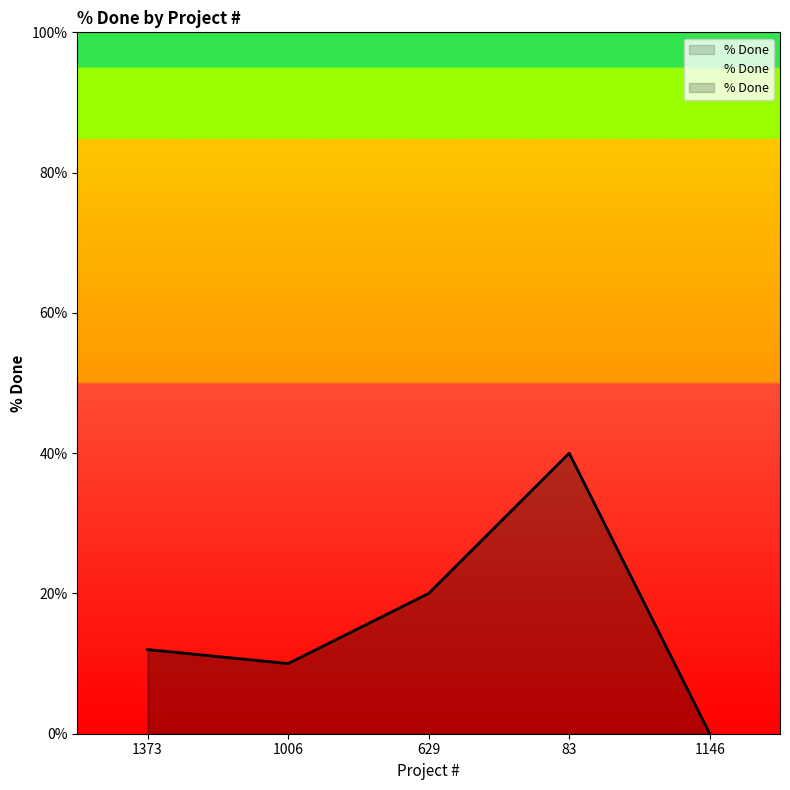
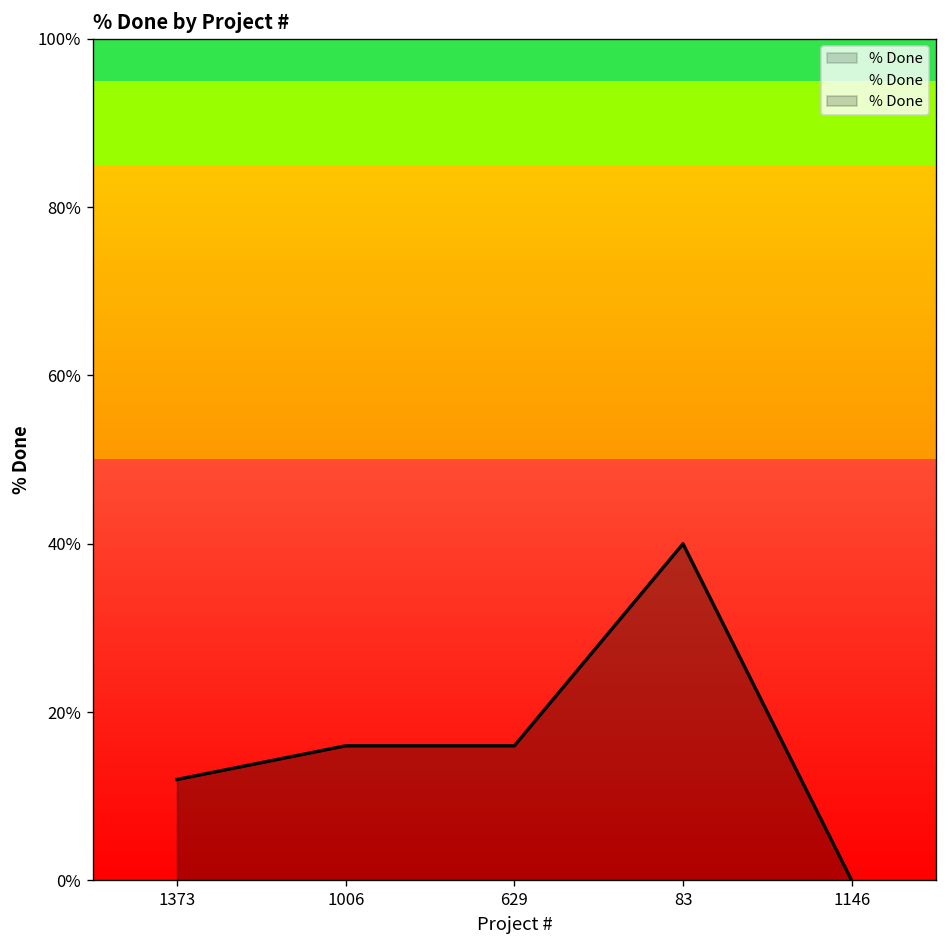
1006: 10% -> 16%
629: 20% -> 16%
